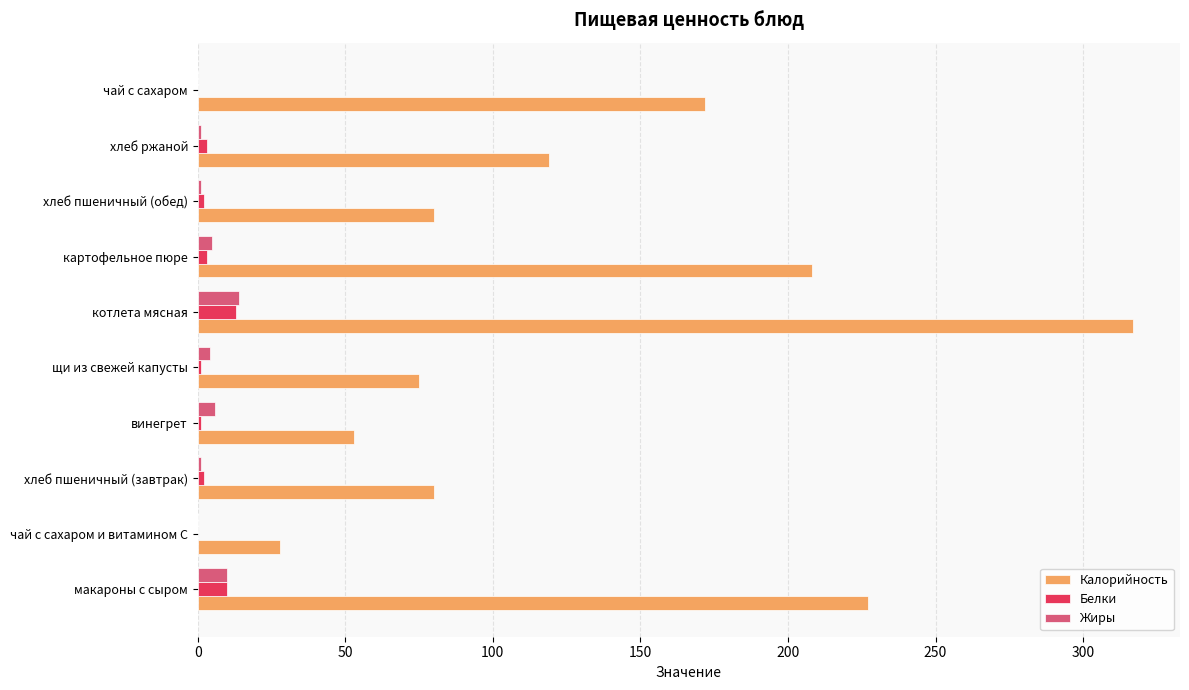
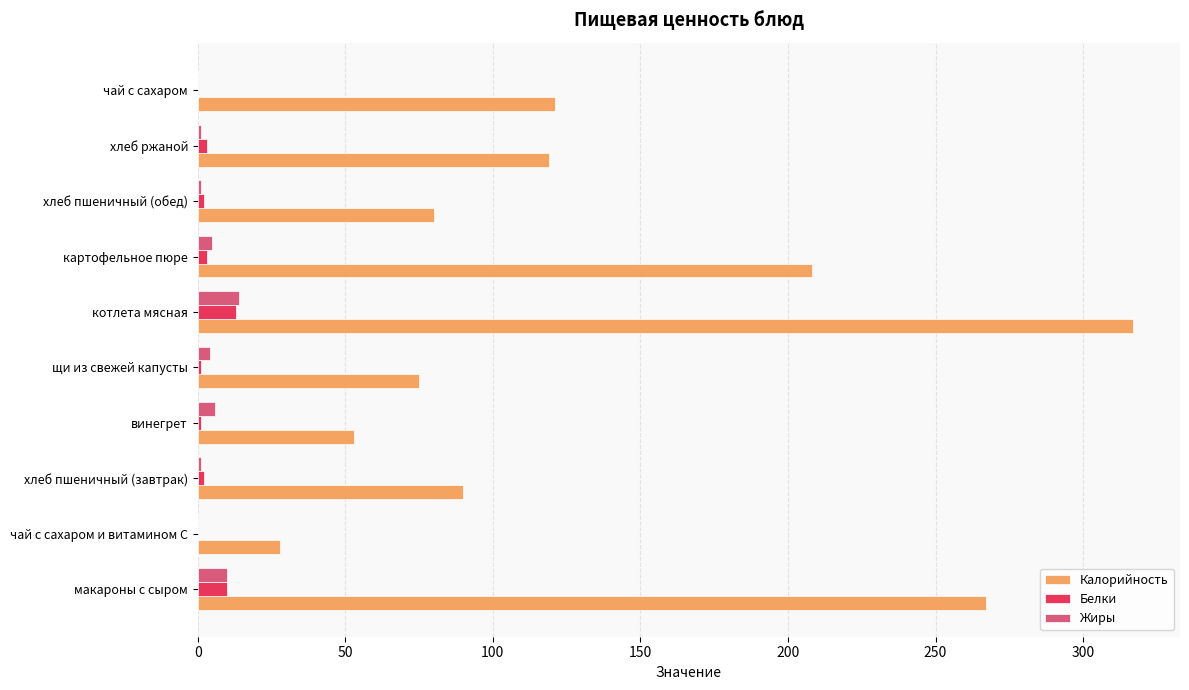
Калорийность, чай с сахаром: 172 -> 121
Калорийность, хлеб пшеничный (завтрак): 80 -> 90
Калорийность, макароны с сыром: 227 -> 267
